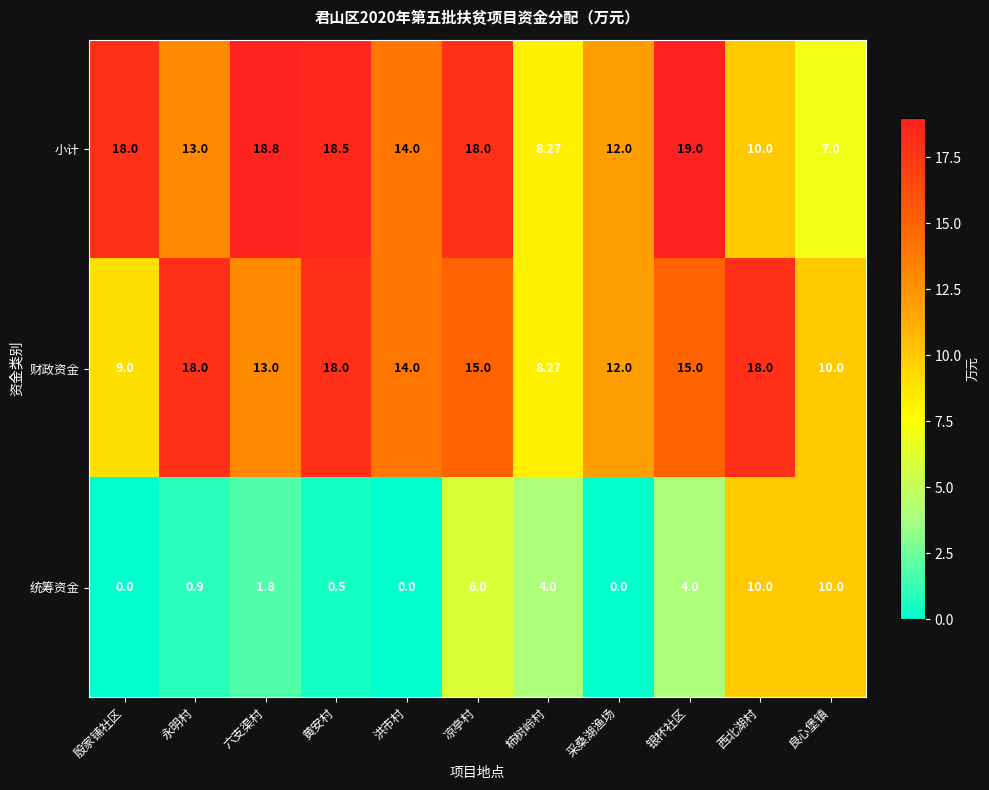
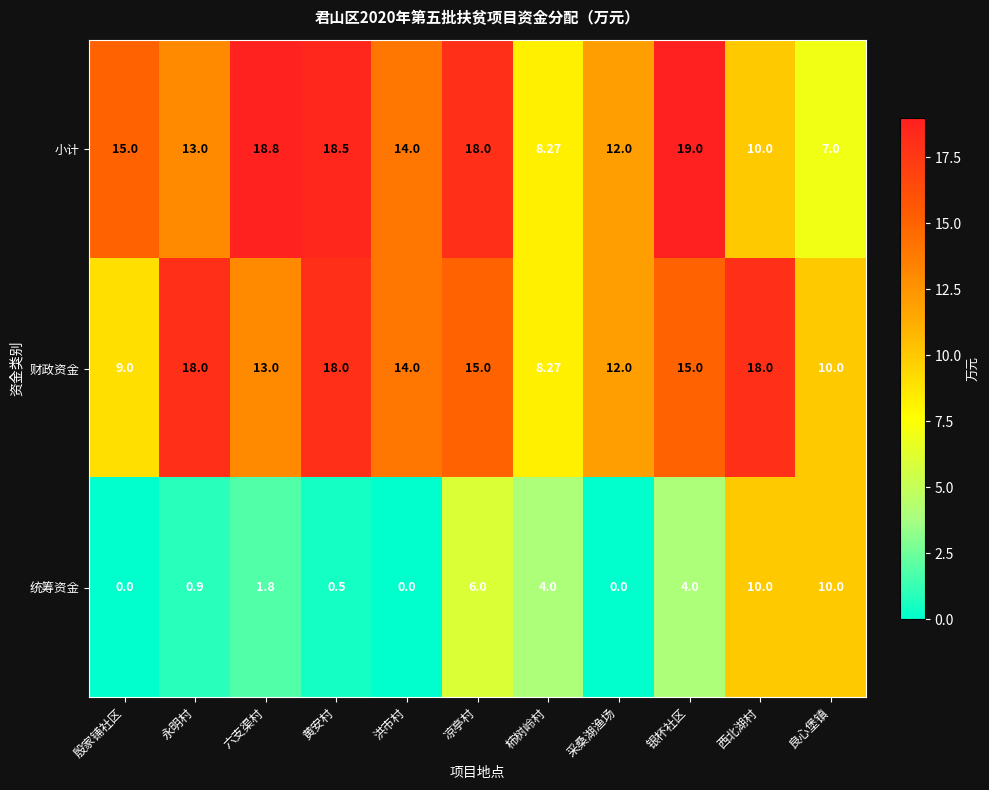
小计, 殷家铺社区: 18.0 -> 15.0
